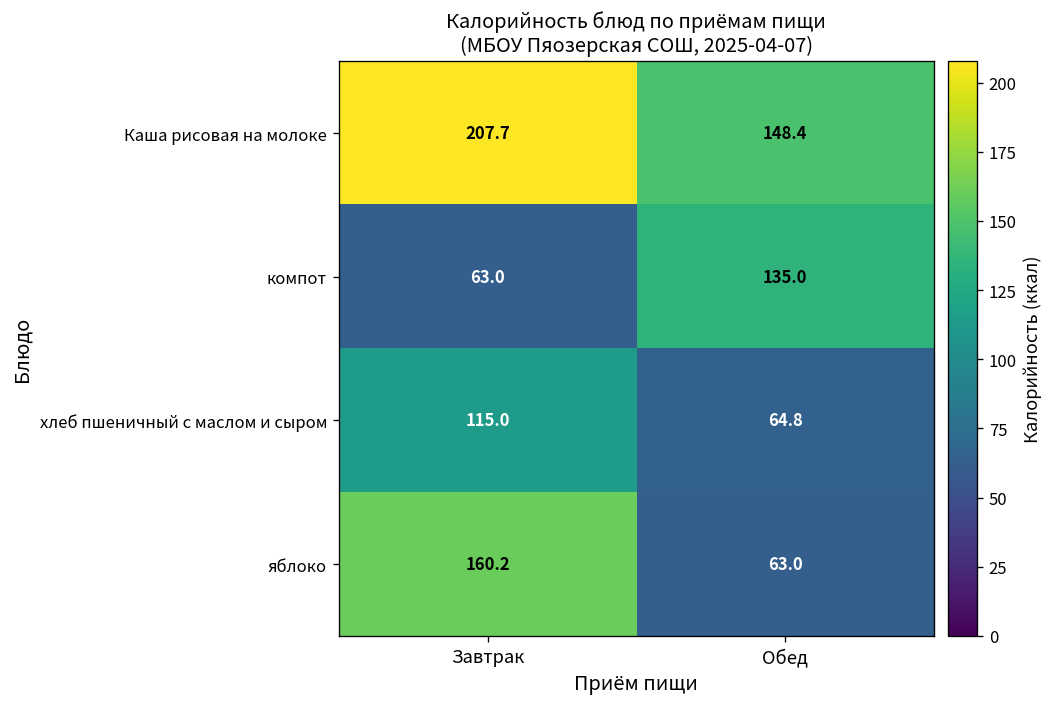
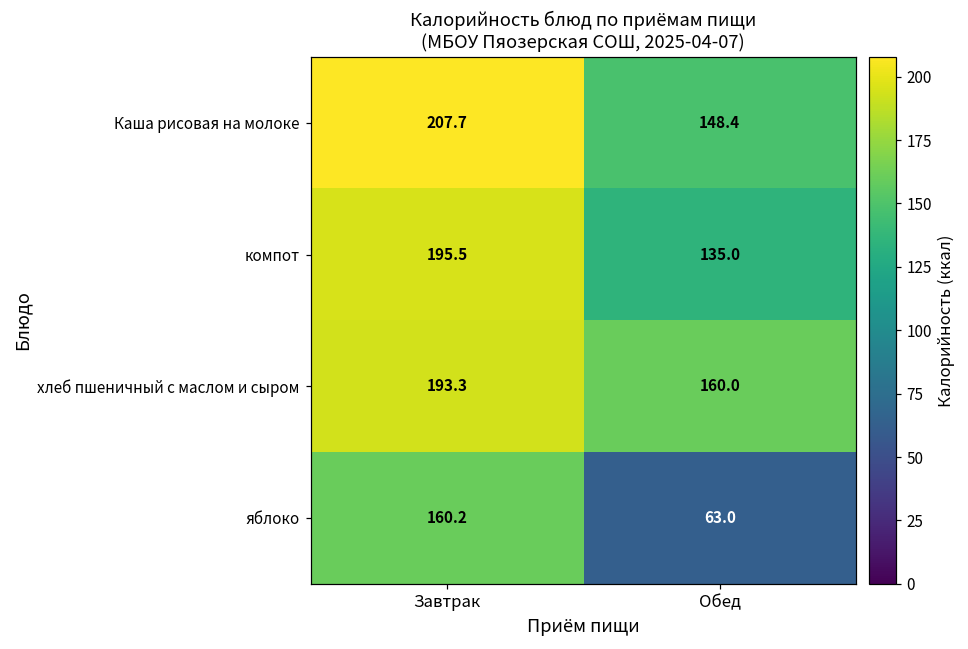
компот, Завтрак: 63.0 -> 195.5
хлеб пшеничный с маслом и сыром, Завтрак: 115.0 -> 193.3
хлеб пшеничный с маслом и сыром, Обед: 64.8 -> 160.0
